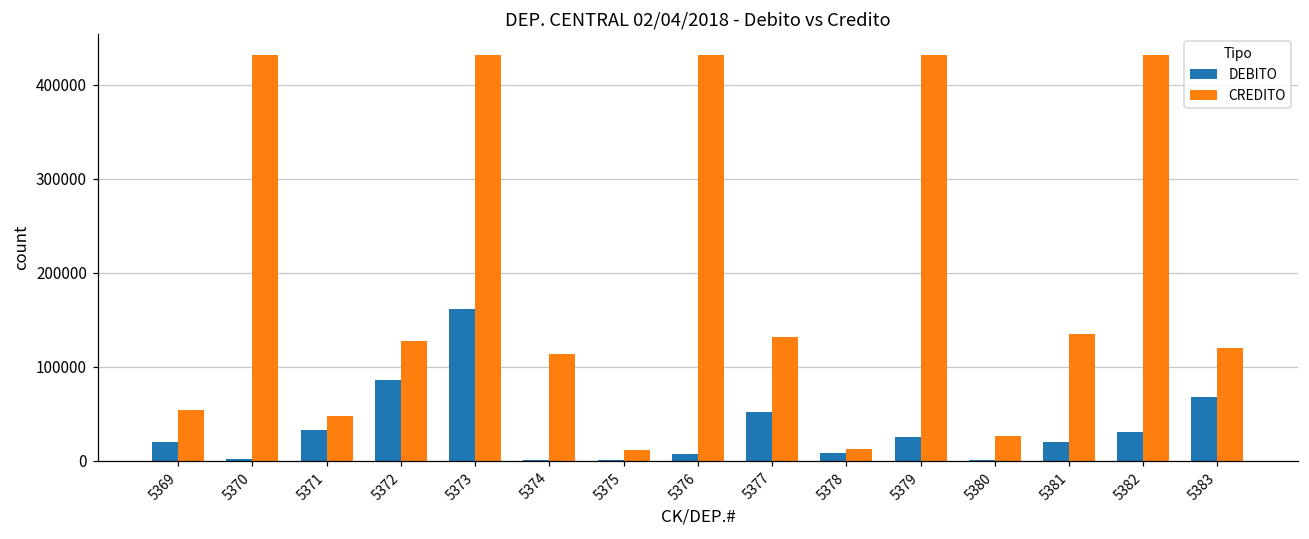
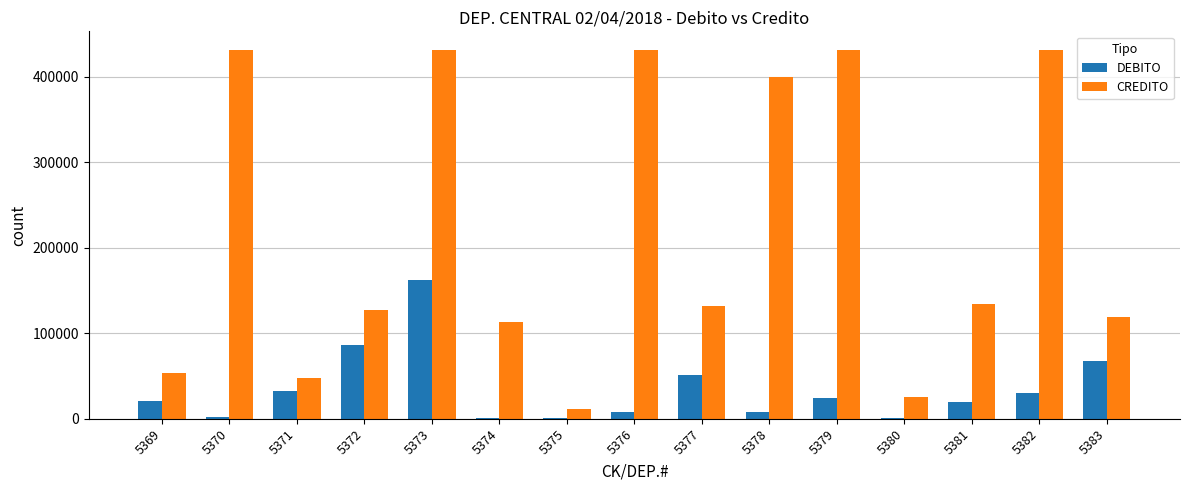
CREDITO, 5378: 10000 -> 400000
